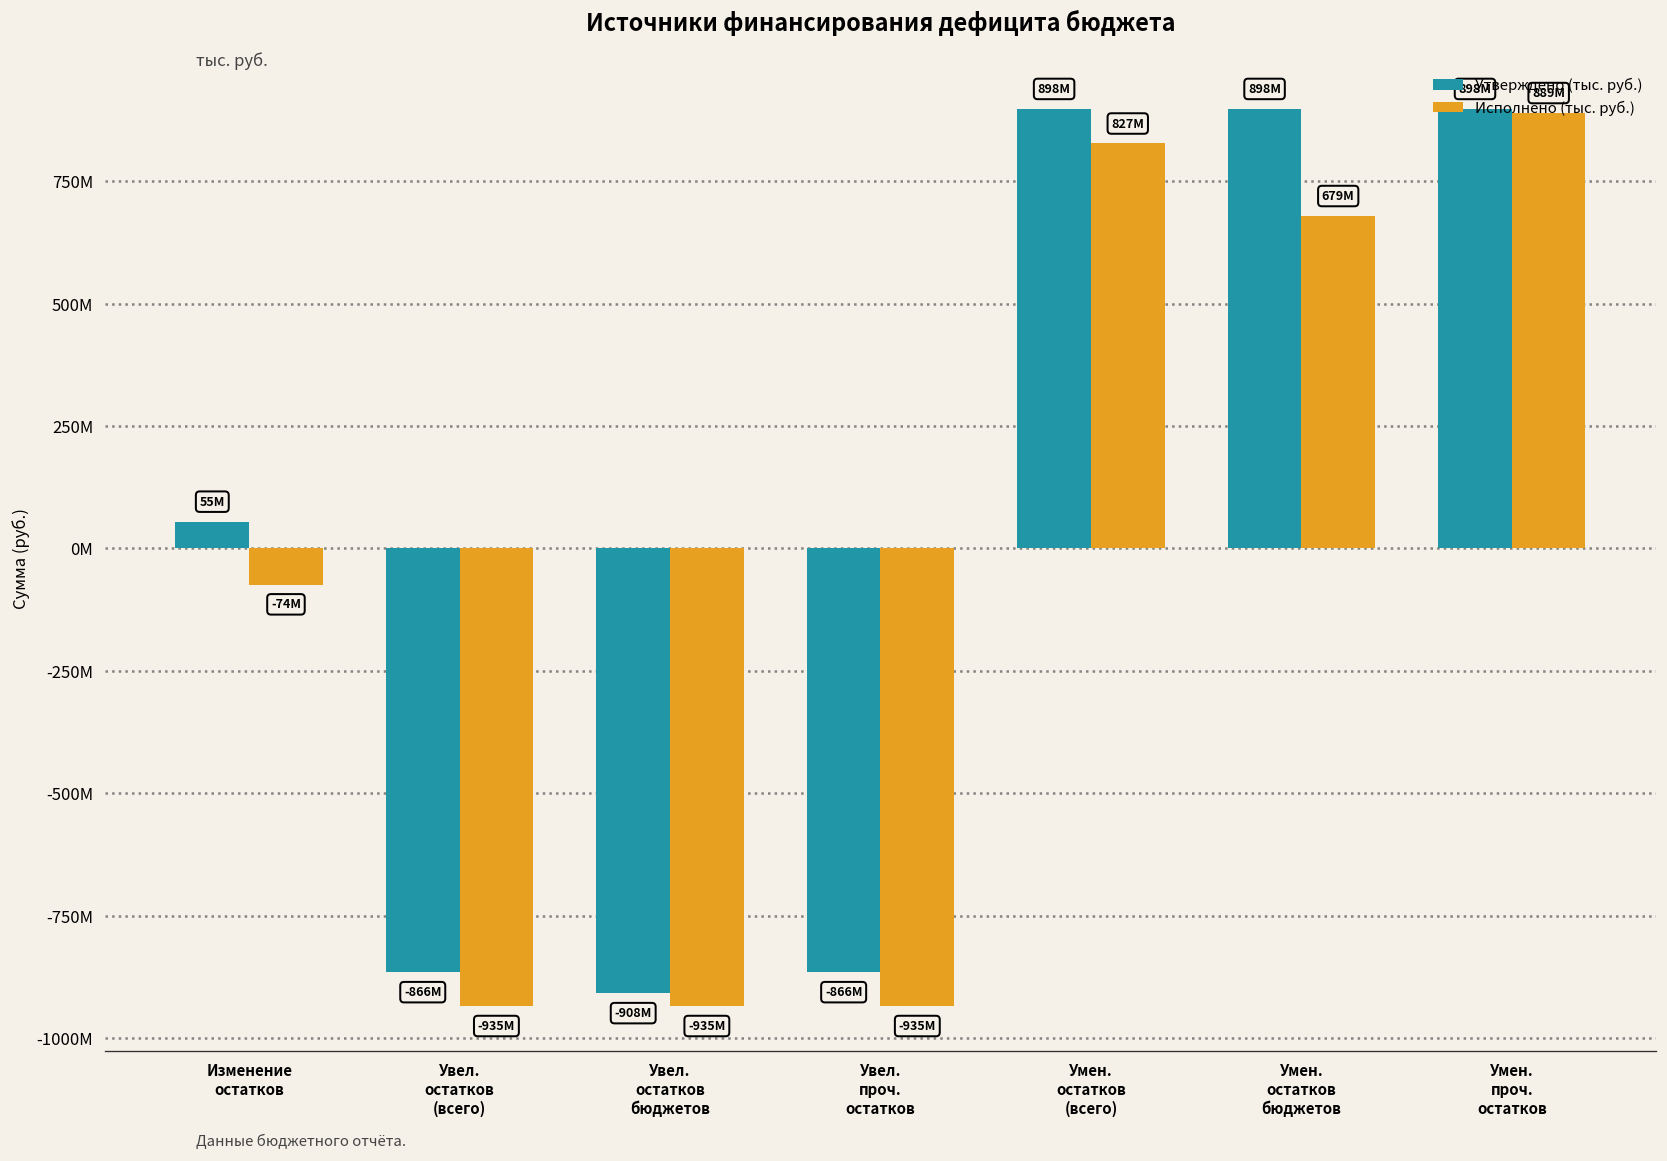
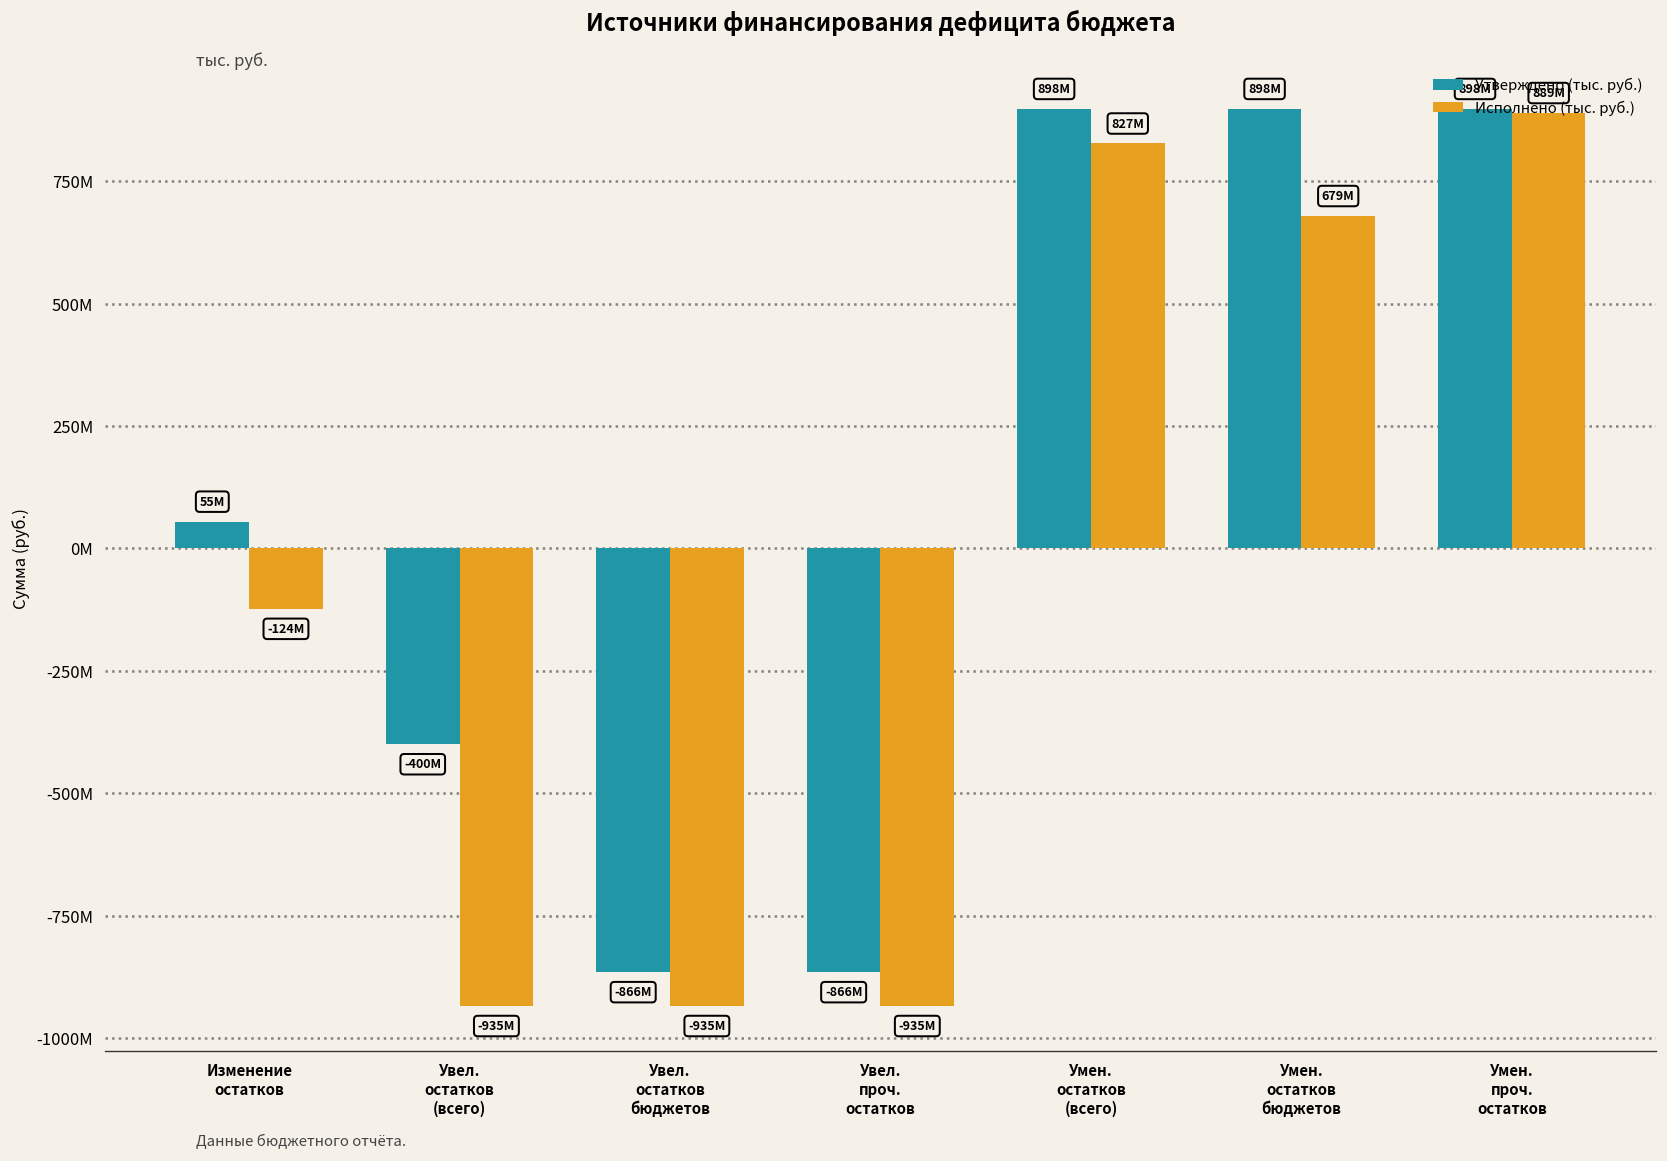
Исполнено (тыс. руб.), Изменение остатков: -74M -> -124M
Утверждено (тыс. руб.), Увел. остатков (всего): -866M -> -400M
Утверждено (тыс. руб.), Увел. остатков бюджетов: -908M -> -866M
